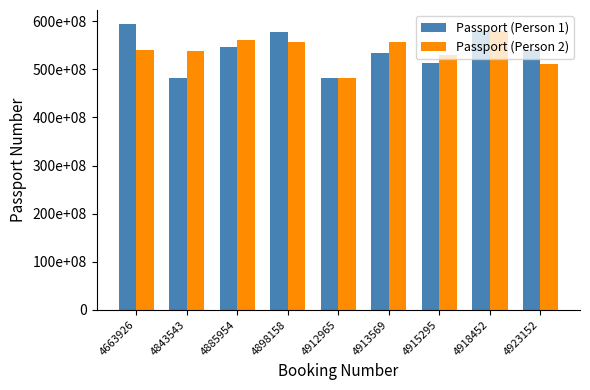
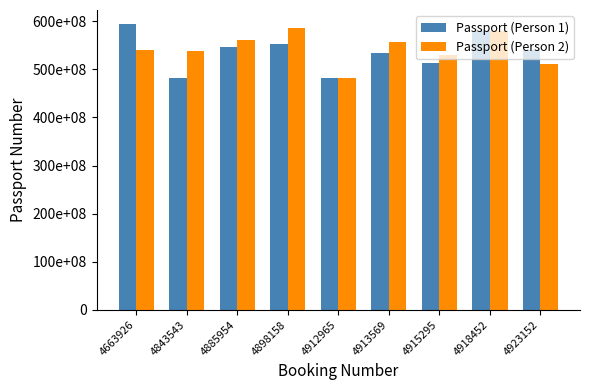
Passport (Person 1), 4898158: 58000000000 -> 55000000000
Passport (Person 2), 4898158: 56000000000 -> 59000000000
